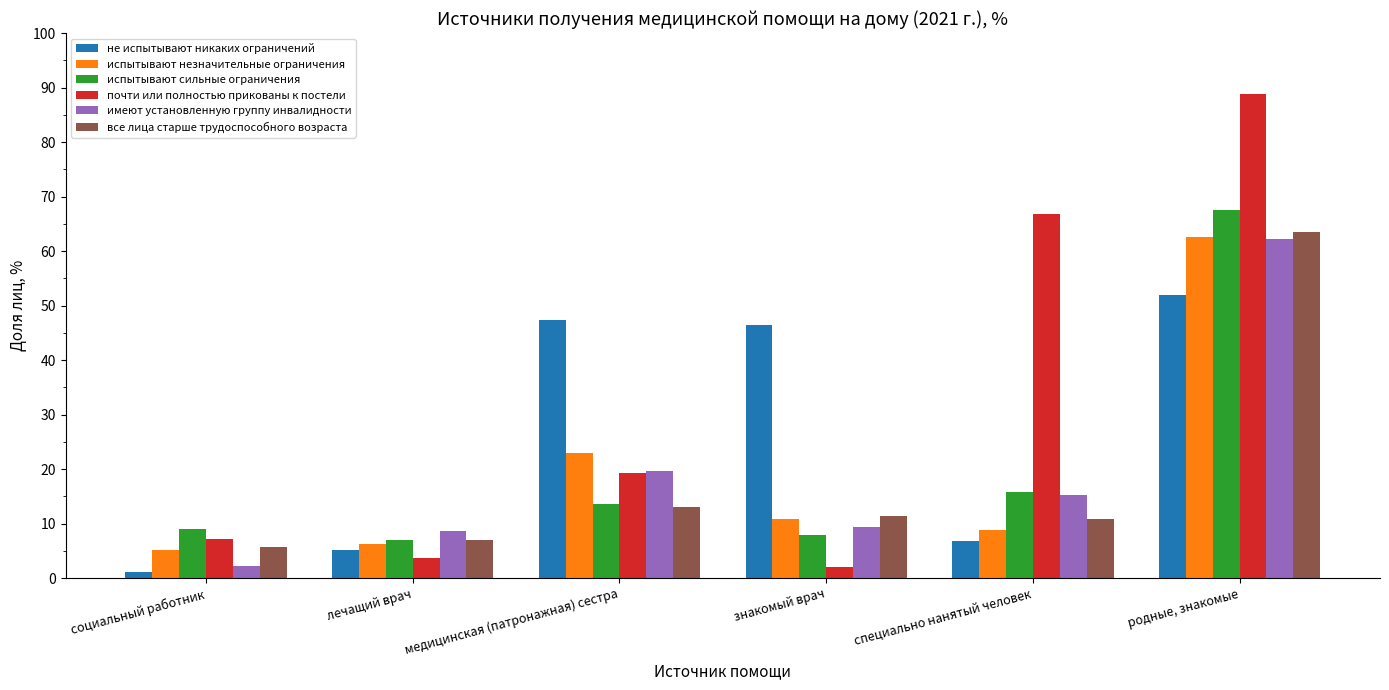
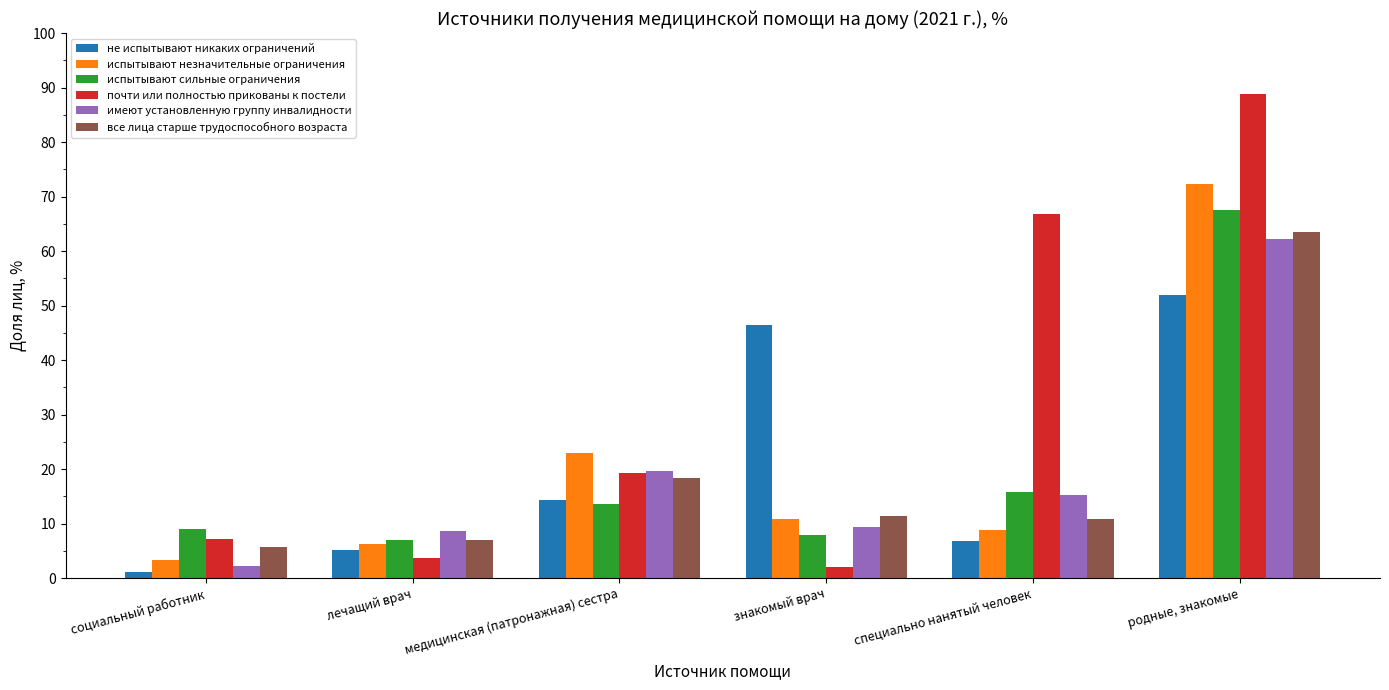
испытывают незначительные ограничения, социальный работник: 5 -> 3
не испытывают никаких ограничений, медицинская (патронажная) сестра: 47 -> 14
все лица старше трудоспособного возраста, медицинская (патронажная) сестра: 13 -> 18
испытывают незначительные ограничения, родные, знакомые: 63 -> 72
